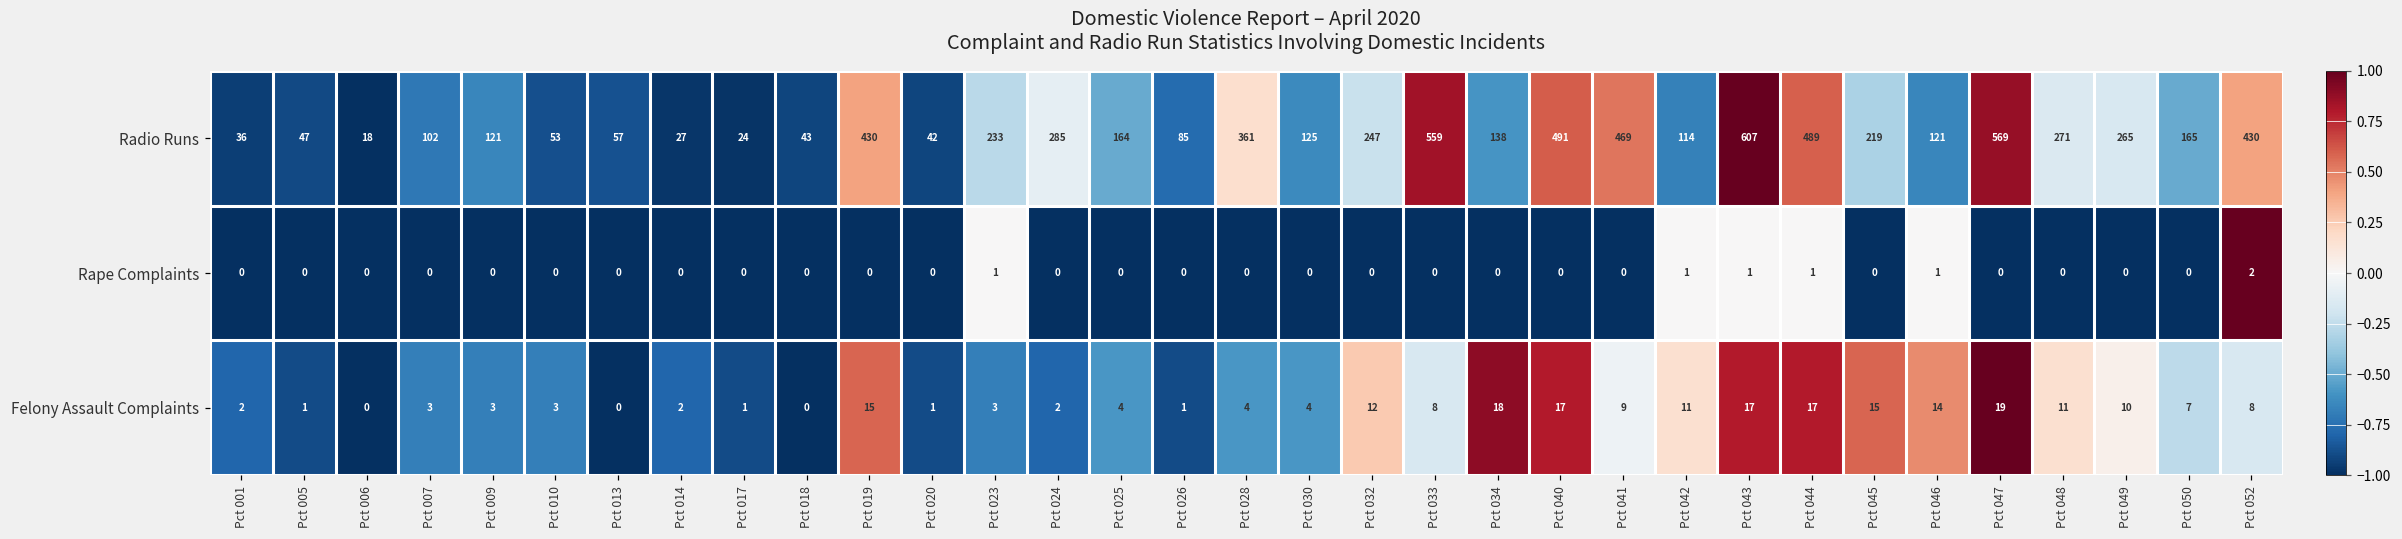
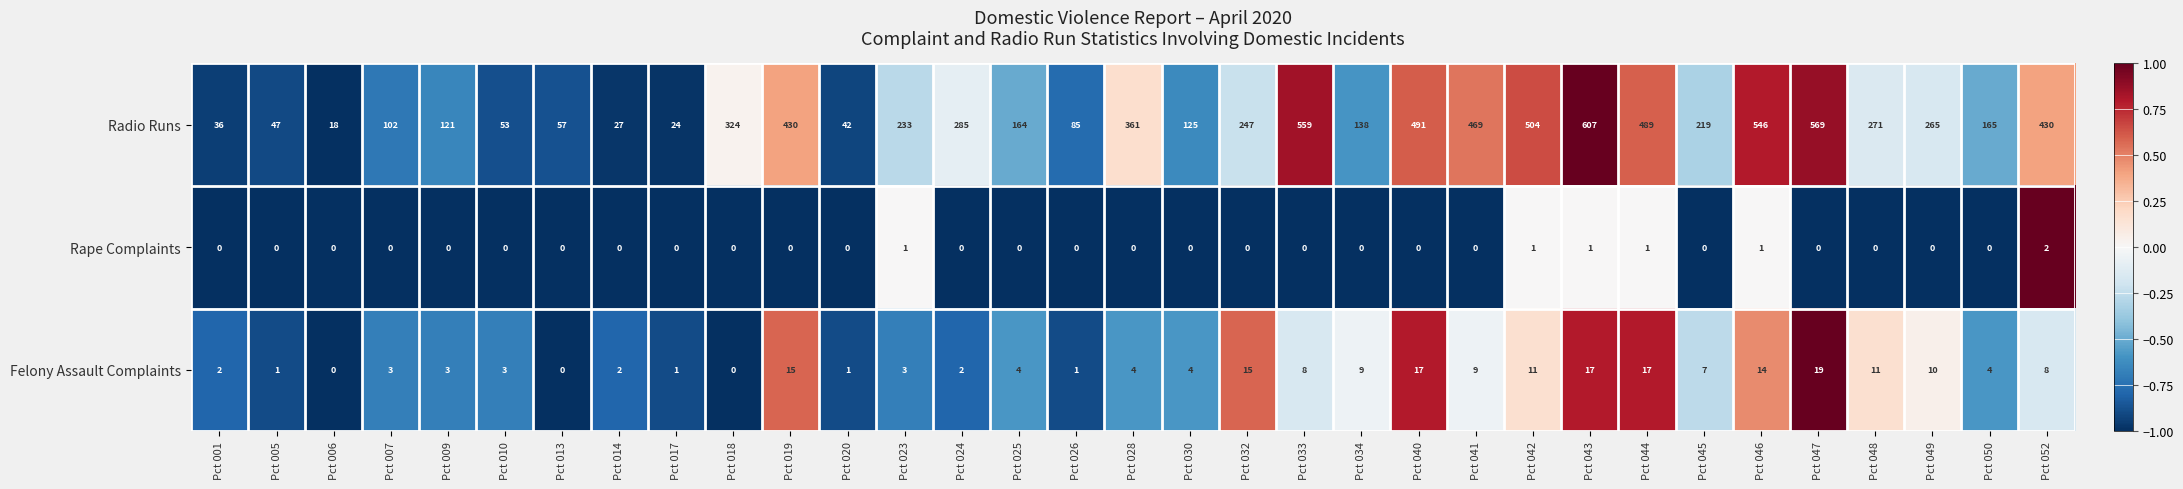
Radio Runs, Pct 018: 43 -> 324
Radio Runs, Pct 042: 114 -> 504
Radio Runs, Pct 046: 121 -> 546
Felony Assault Complaints, Pct 032: 12 -> 15
Felony Assault Complaints, Pct 034: 18 -> 9
Felony Assault Complaints, Pct 045: 15 -> 7
Felony Assault Complaints, Pct 050: 7 -> 4
